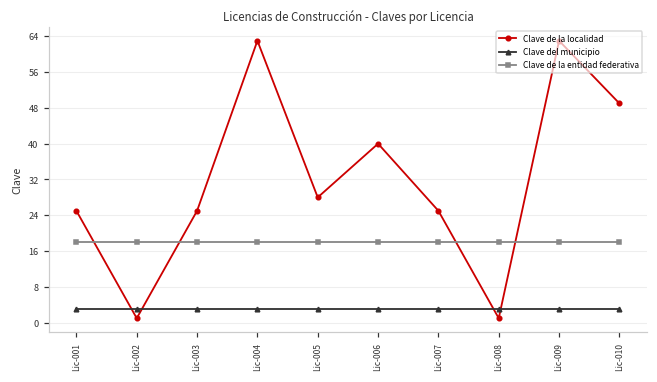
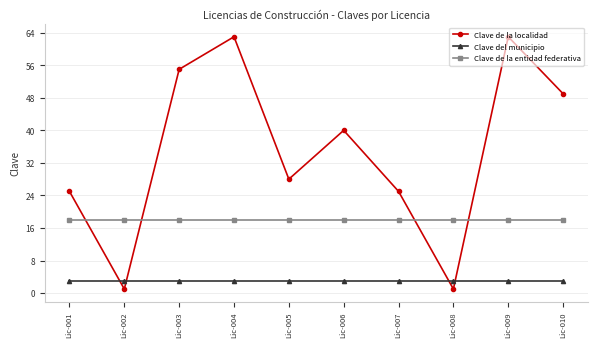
Clave de la localidad, Lic-003: 25 -> 55
